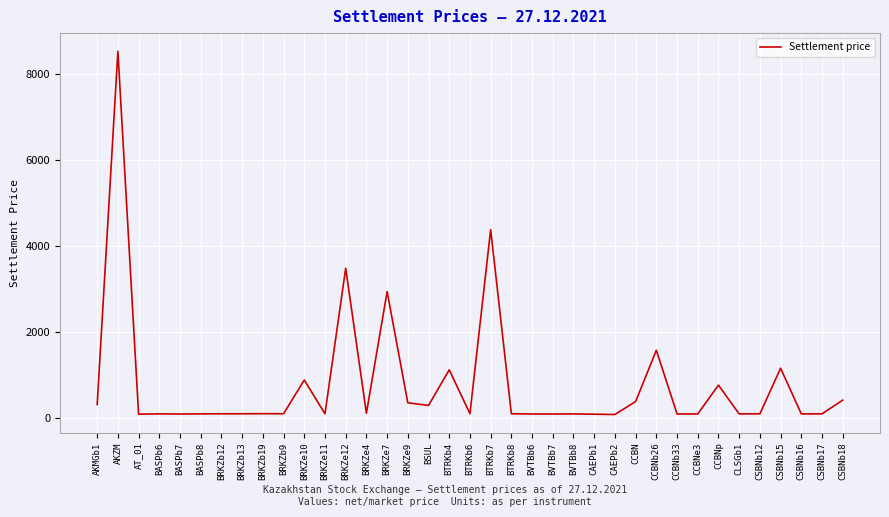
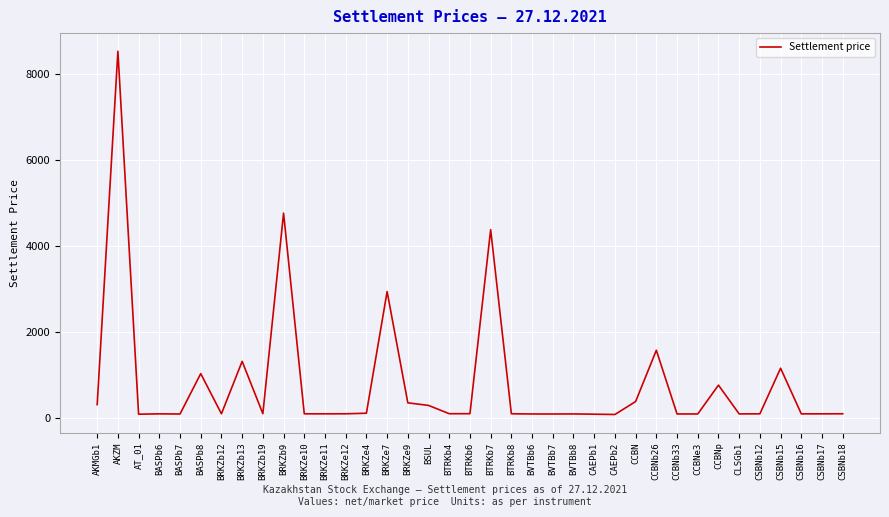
BASPb8: 100 -> 1000
BRKZb13: 100 -> 1300
BRKZb9: 100 -> 4800
BRKZe10: 900 -> 100
BRKZe12: 3500 -> 100
BTRKb4: 1100 -> 100
CSBNb18: 400 -> 100
